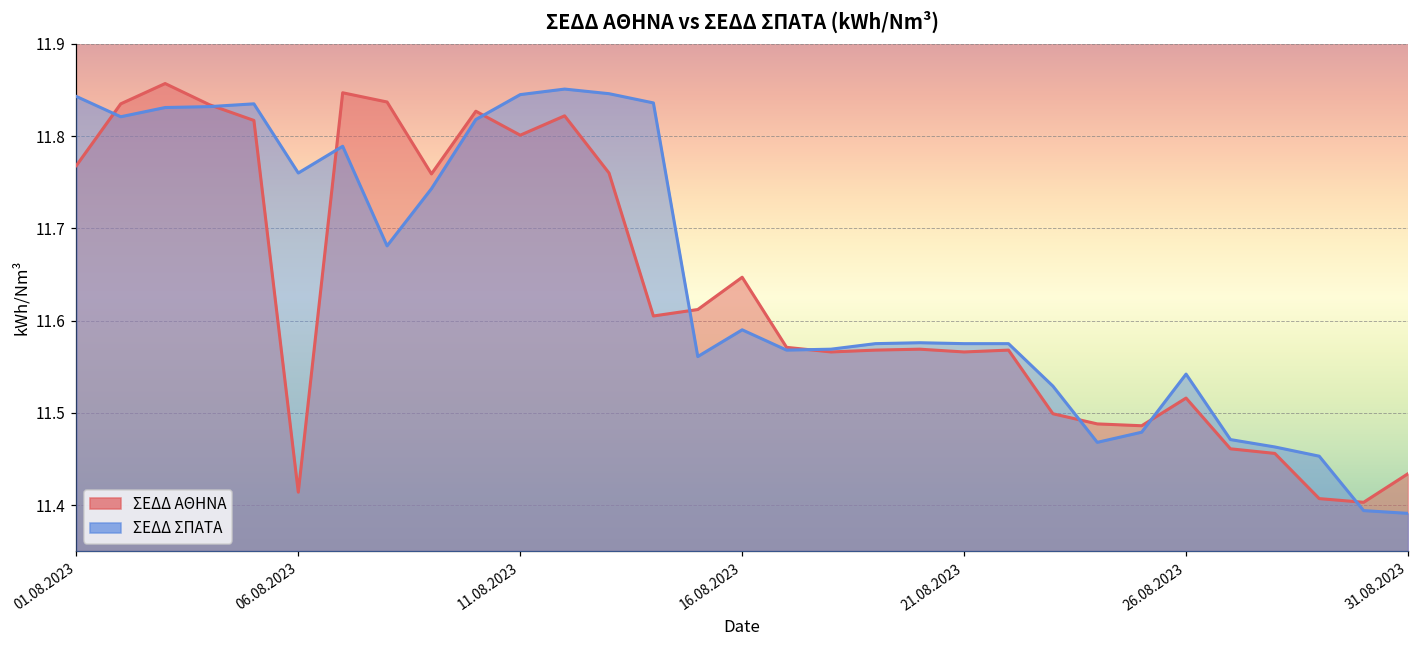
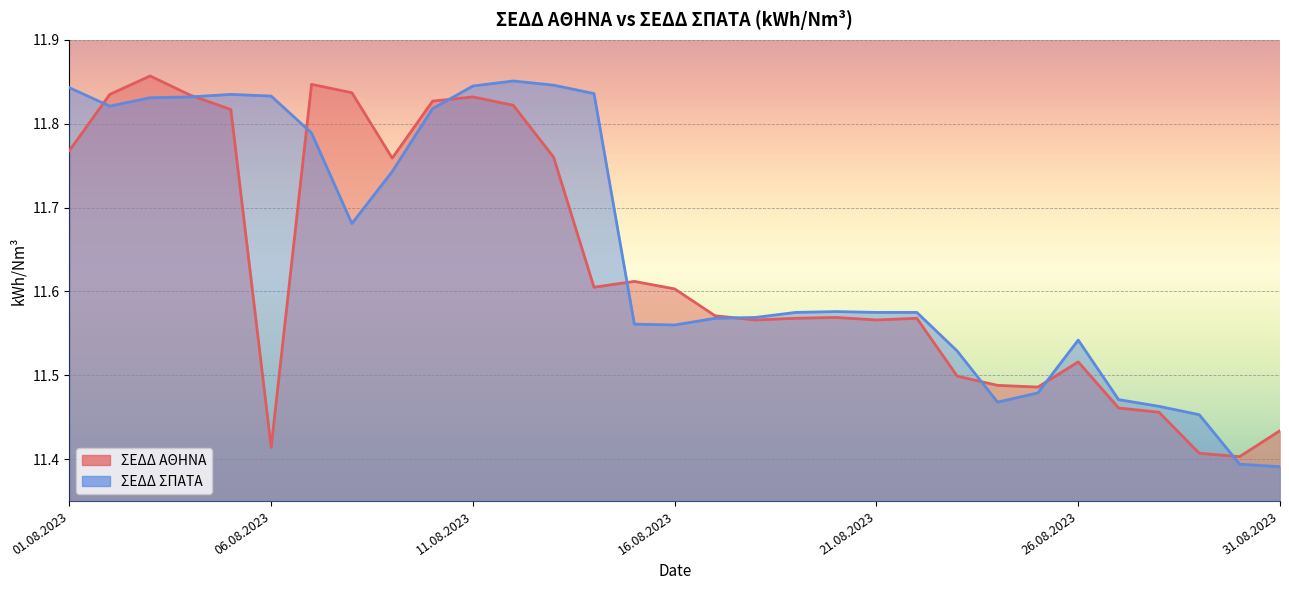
ΣΕΔΔ ΣΠΑΤΑ, 06.08.2023: 11.76 -> 11.83
ΣΕΔΔ ΑΘΗΝΑ, 11.08.2023: 11.80 -> 11.83
ΣΕΔΔ ΑΘΗΝΑ, 16.08.2023: 11.65 -> 11.60
ΣΕΔΔ ΣΠΑΤΑ, 16.08.2023: 11.59 -> 11.56
